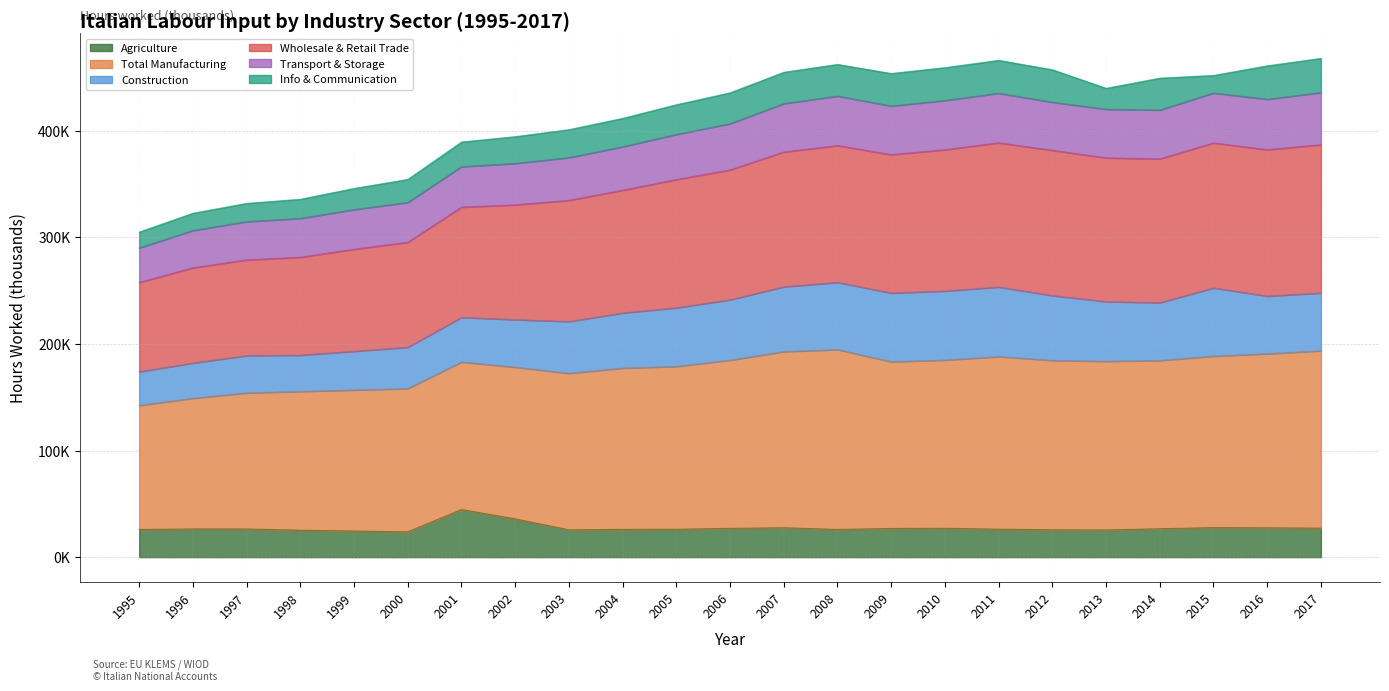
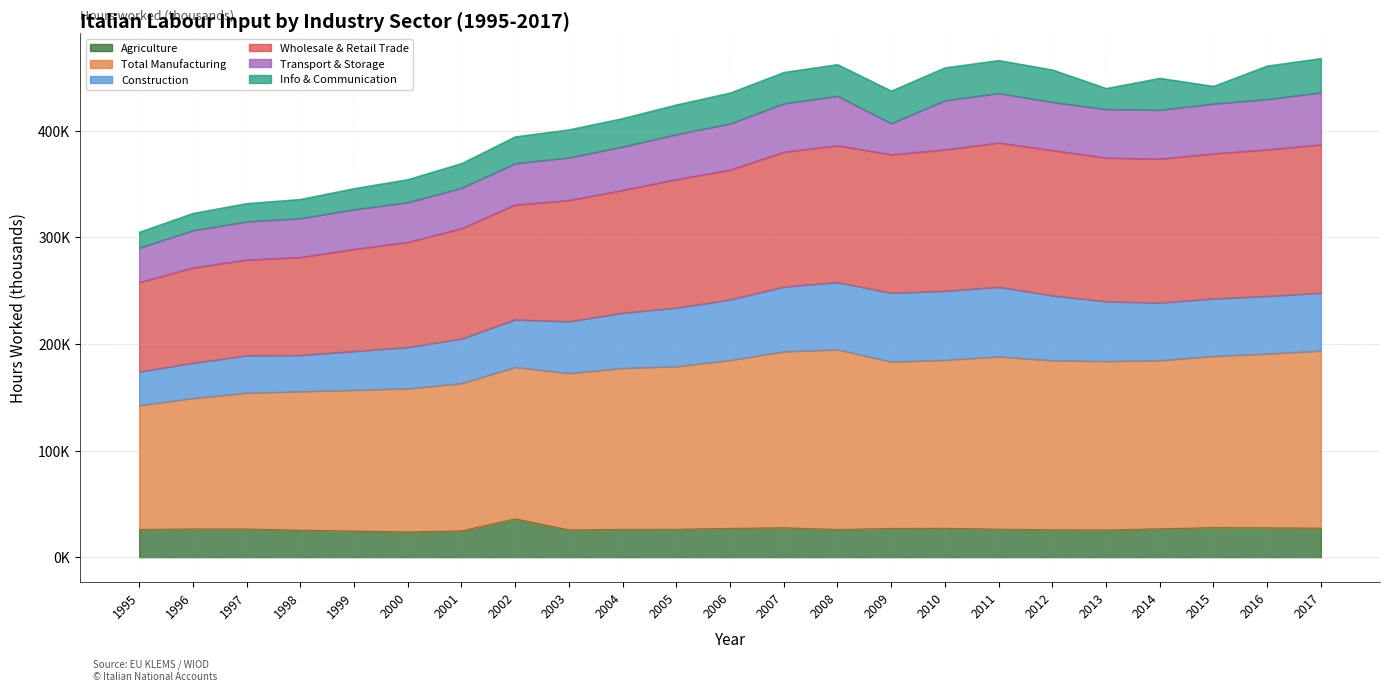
Agriculture, 2001: 45000 -> 25000
Transport & Storage, 2009: 46000 -> 29000
Construction, 2015: 64000 -> 54000
